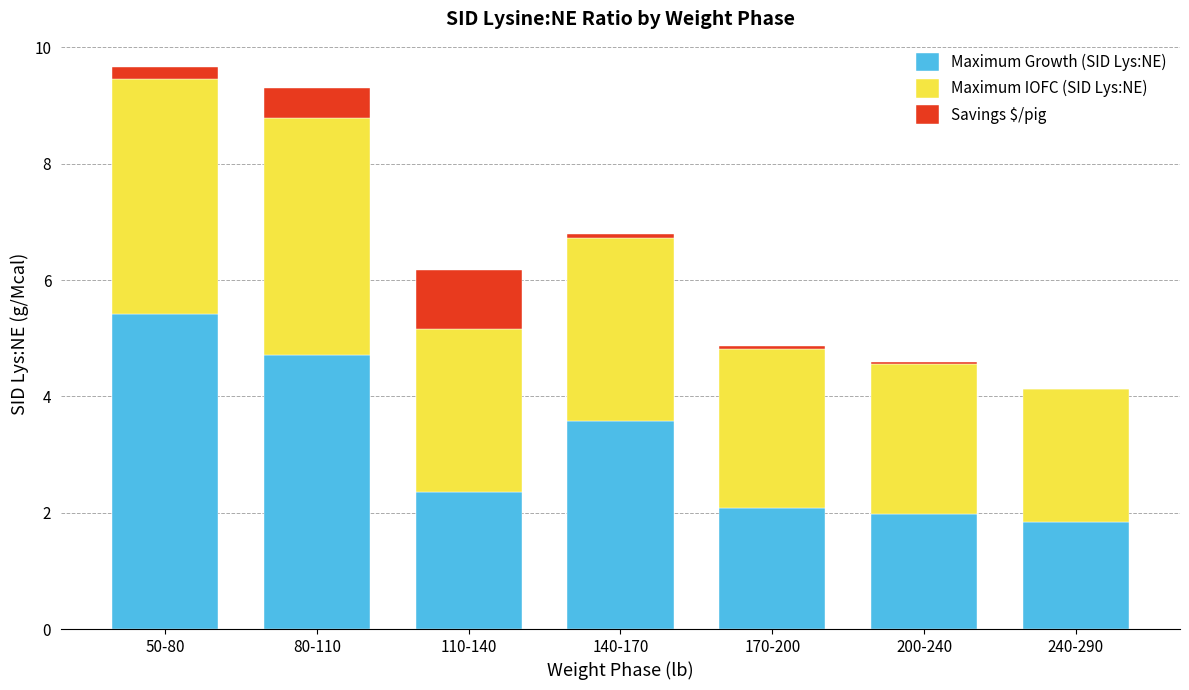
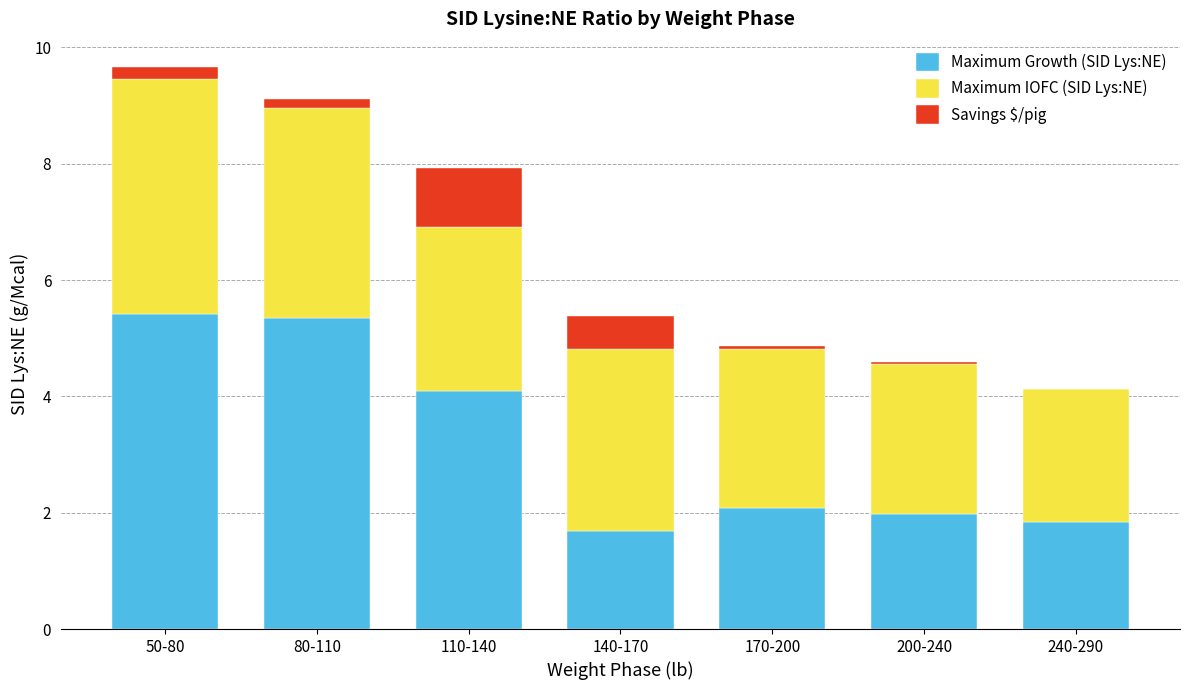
Maximum Growth (SID Lys:NE), 80-110: 4.7 -> 5.3
Maximum IOFC (SID Lys:NE), 80-110: 4.1 -> 3.6
Savings $/pig, 80-110: 0.5 -> 0.2
Maximum Growth (SID Lys:NE), 110-140: 2.4 -> 4.1
Maximum Growth (SID Lys:NE), 140-170: 3.6 -> 1.7
Savings $/pig, 140-170: 0.1 -> 0.6
